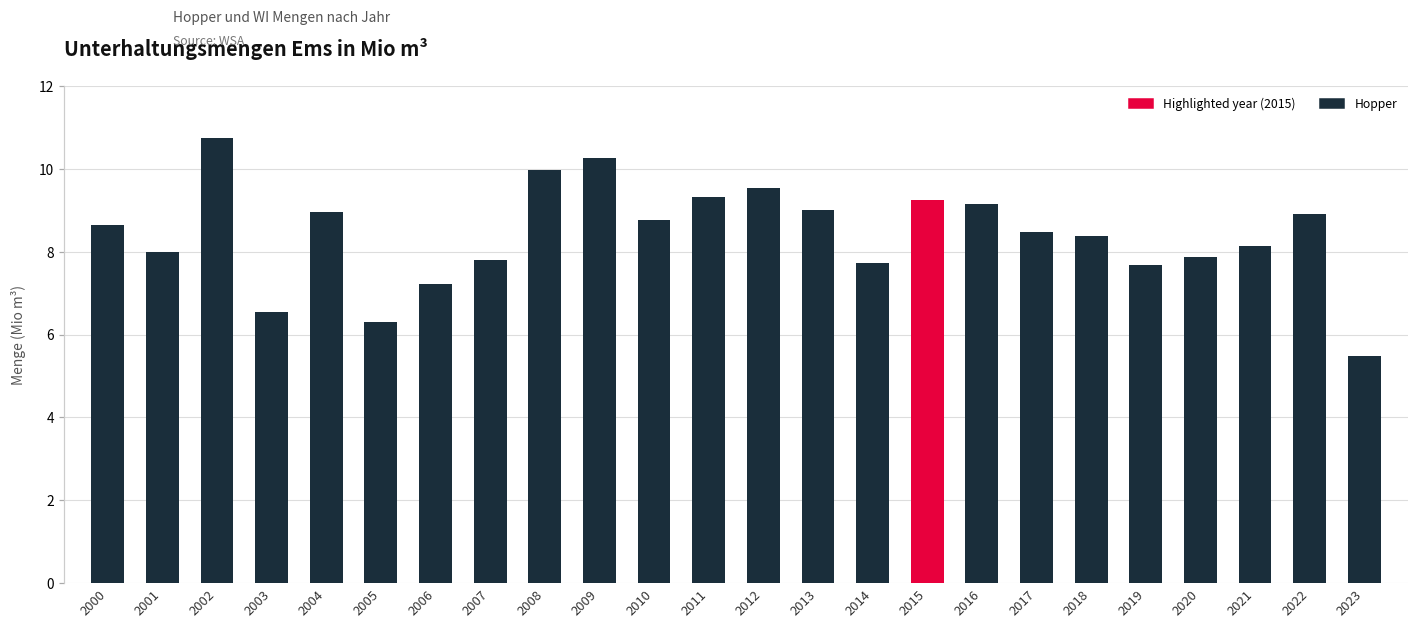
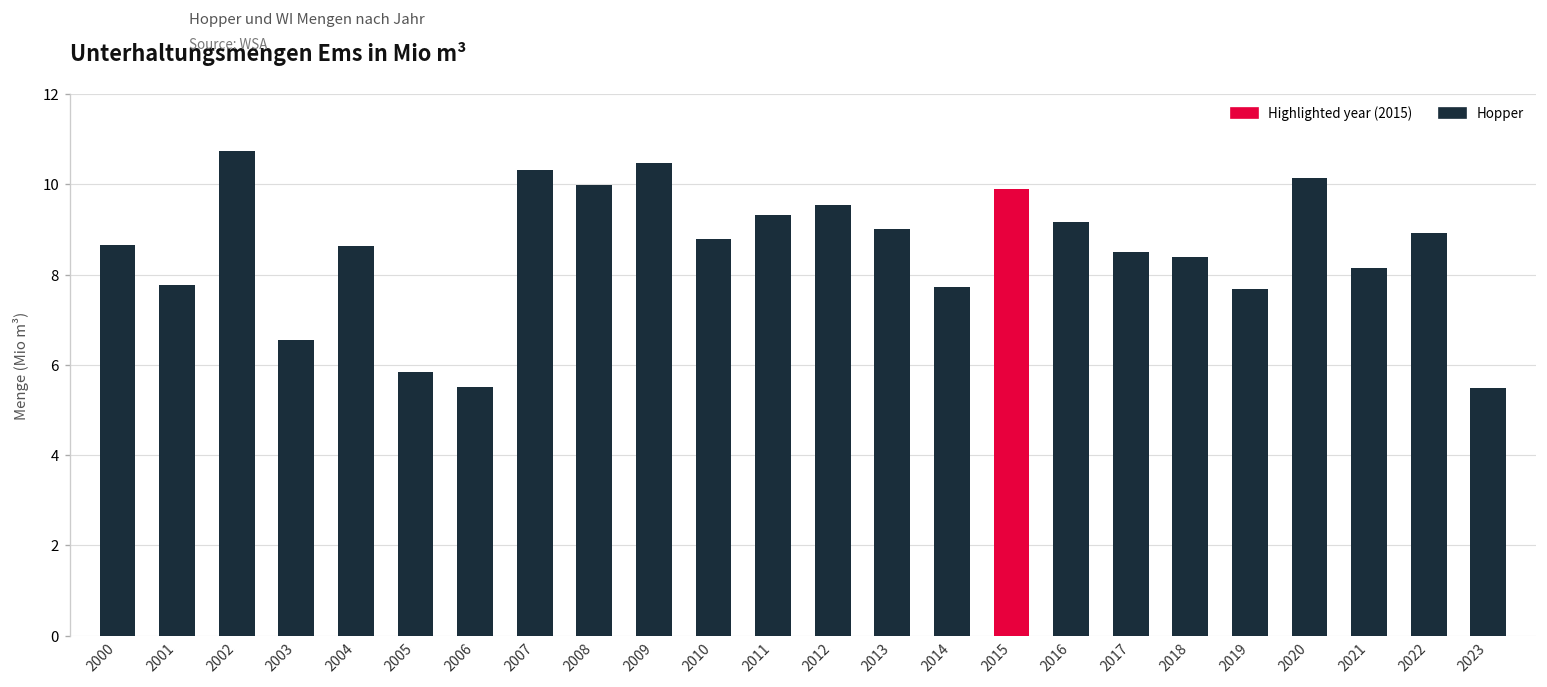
2001: 8.0 -> 7.8
2004: 9.0 -> 8.6
2005: 6.3 -> 5.8
2006: 7.2 -> 5.5
2007: 7.8 -> 10.3
2009: 10.3 -> 10.5
2015: 9.2 -> 9.9
2020: 7.9 -> 10.1
